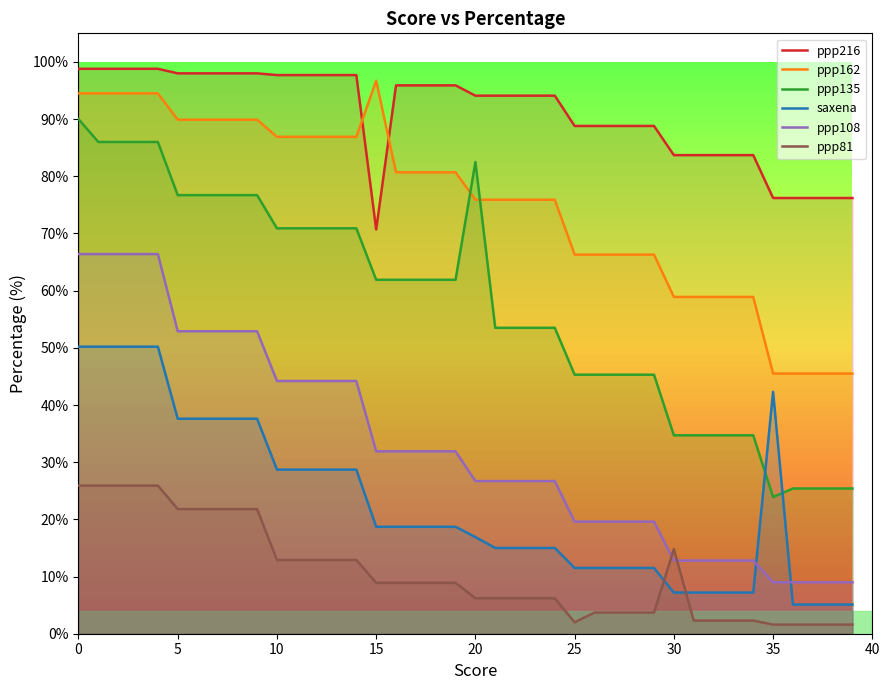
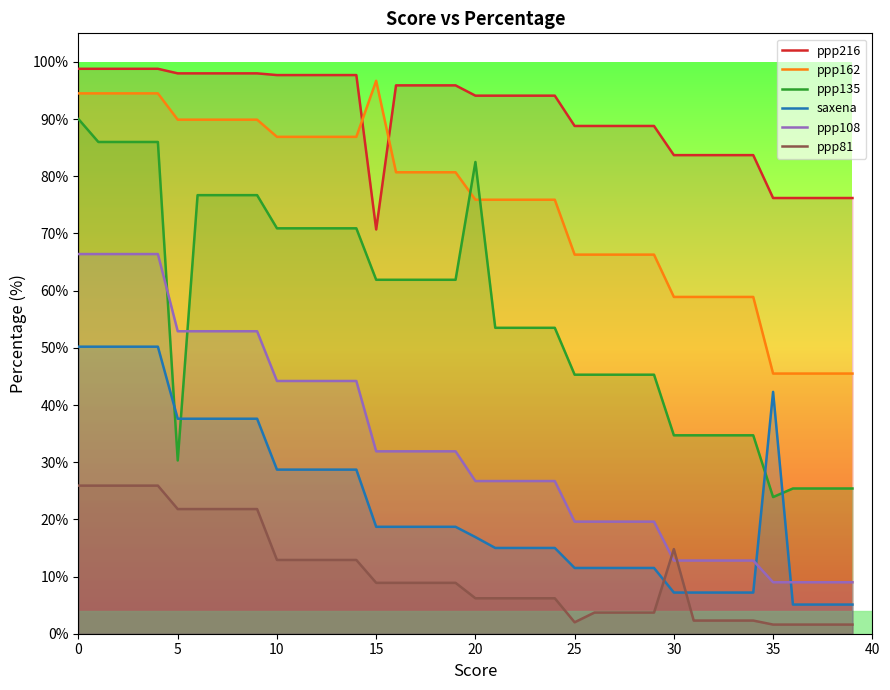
ppp135, 5: 77% -> 30%
